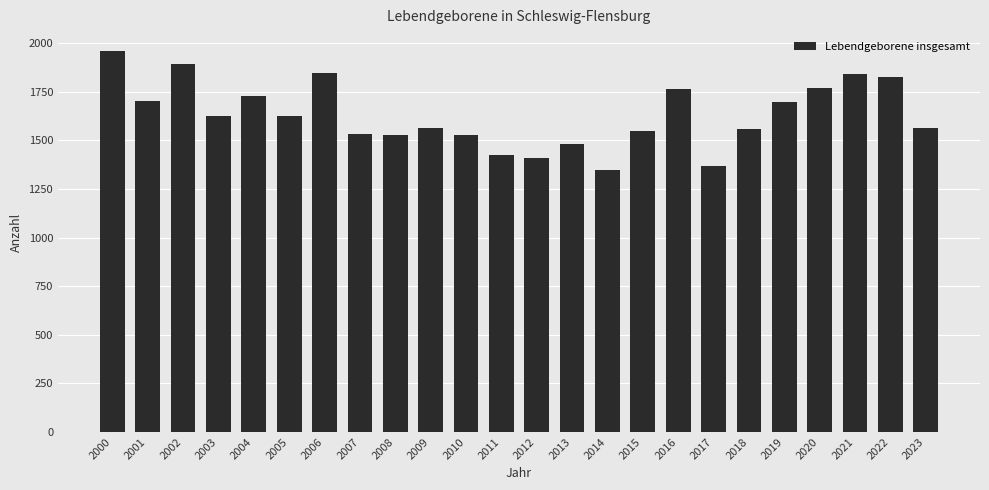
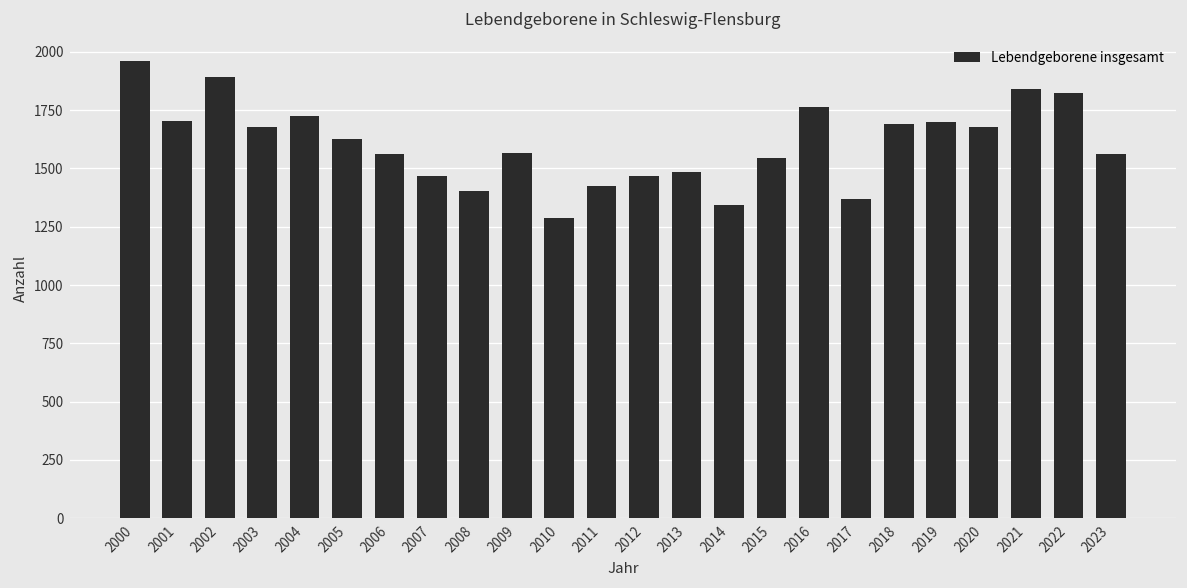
2003: 1630 -> 1680
2006: 1850 -> 1560
2007: 1530 -> 1470
2008: 1530 -> 1400
2010: 1530 -> 1290
2012: 1410 -> 1470
2018: 1560 -> 1690
2020: 1770 -> 1680
